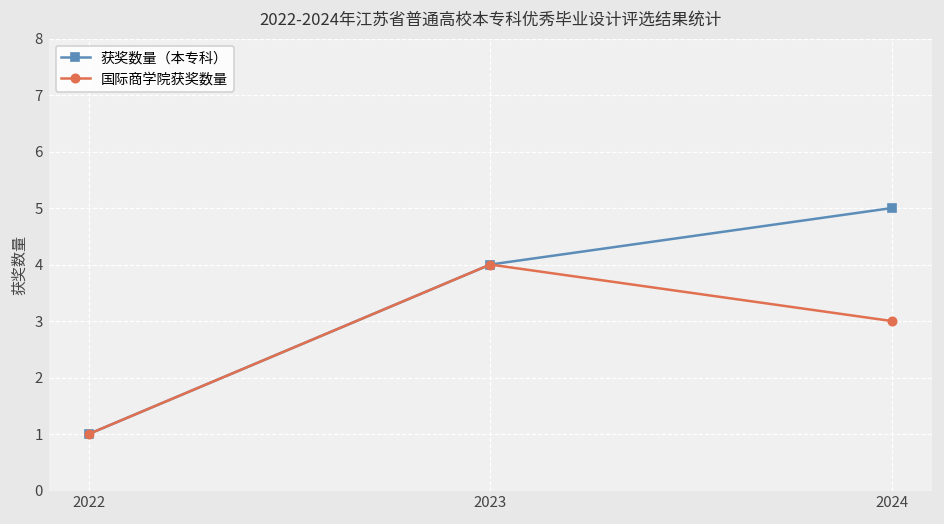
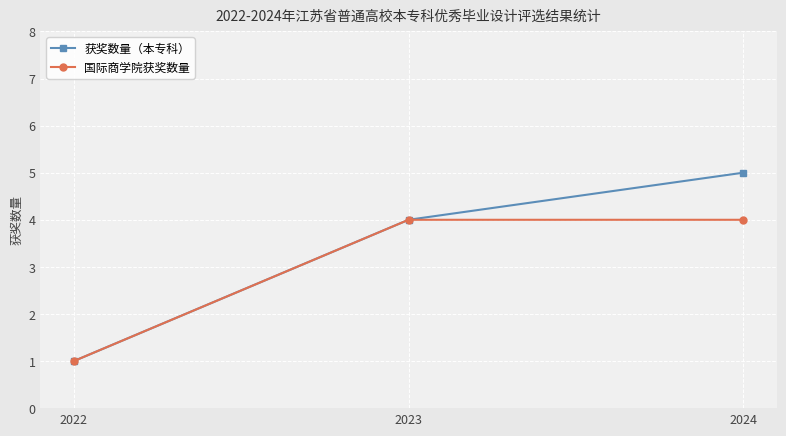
国际商学院获奖数量, 2024: 3 -> 4
